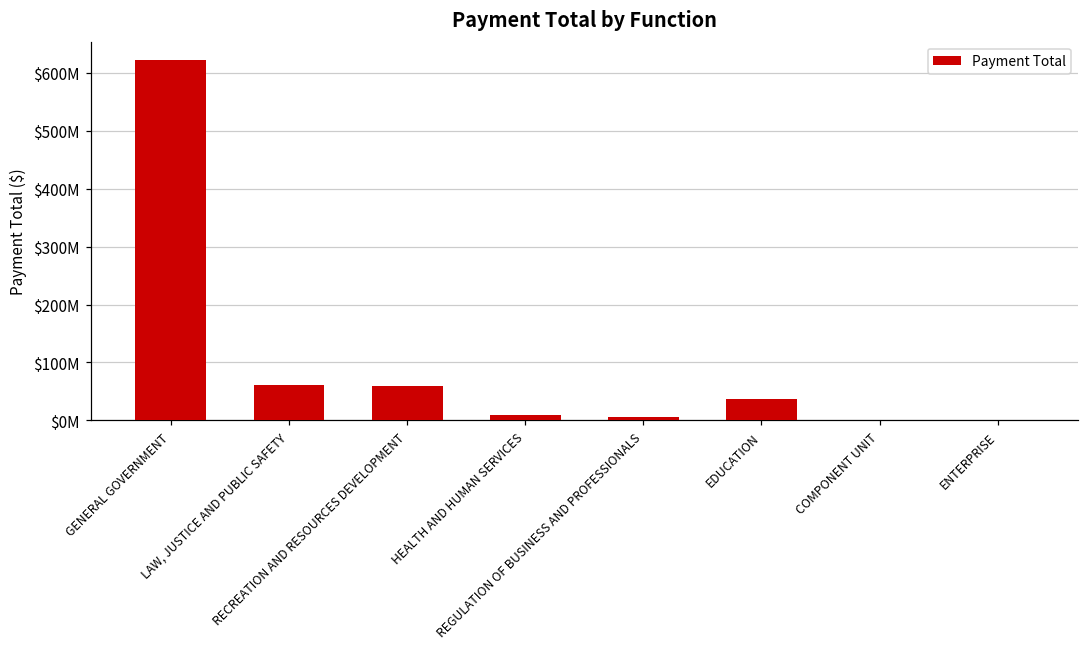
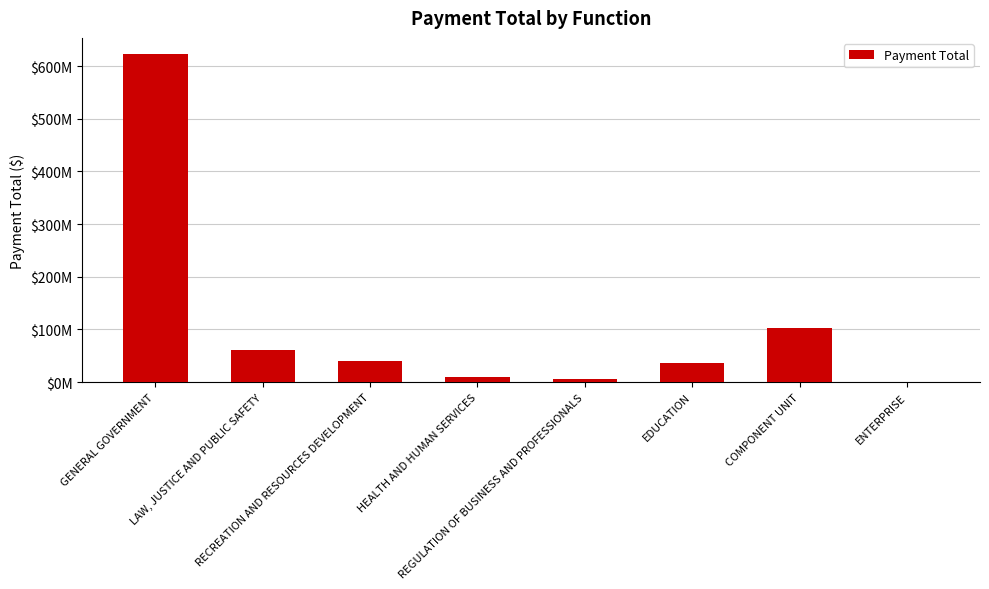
RECREATION AND RESOURCES DEVELOPMENT: $60000000 -> $40000000
COMPONENT UNIT: $0 -> $100000000
